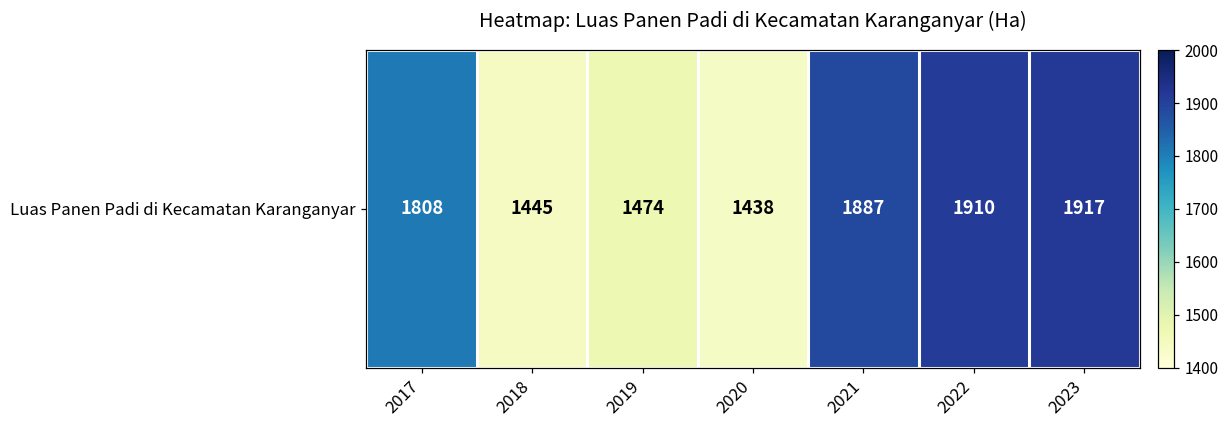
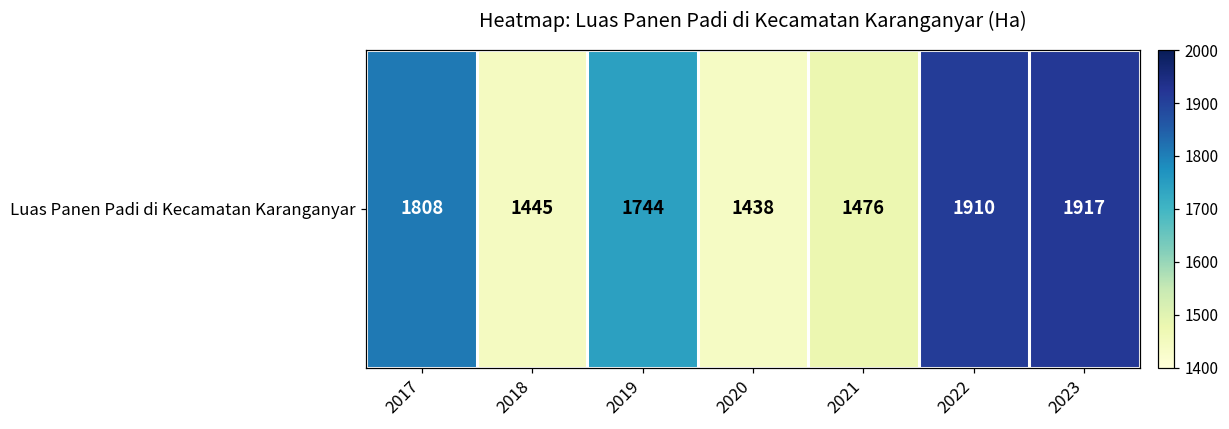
Luas Panen Padi di Kecamatan Karanganyar, 2019: 1474 -> 1744
Luas Panen Padi di Kecamatan Karanganyar, 2021: 1887 -> 1476
